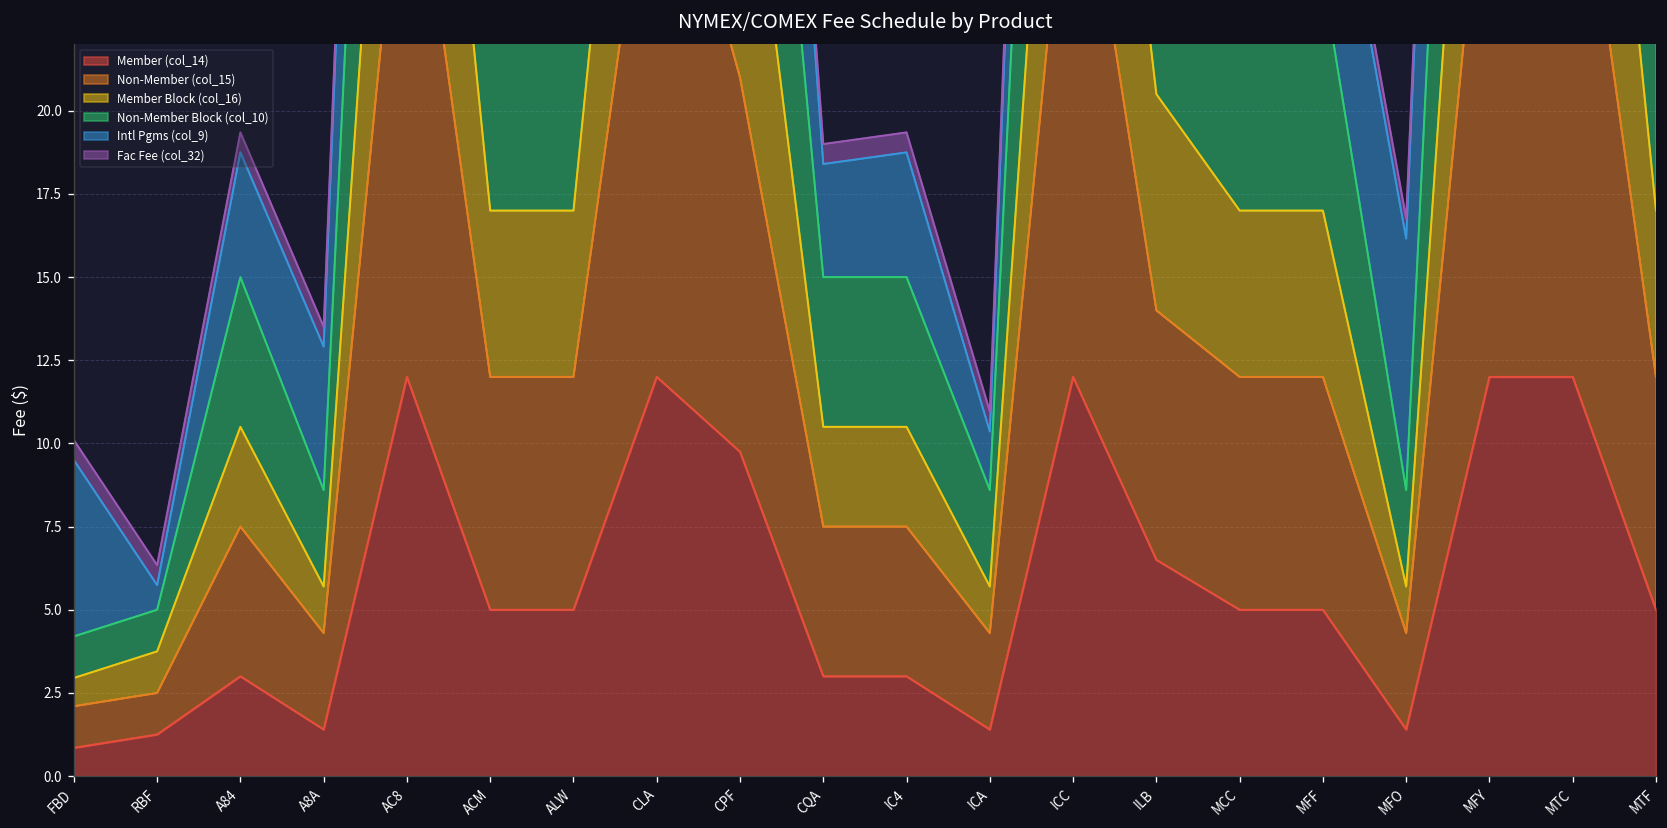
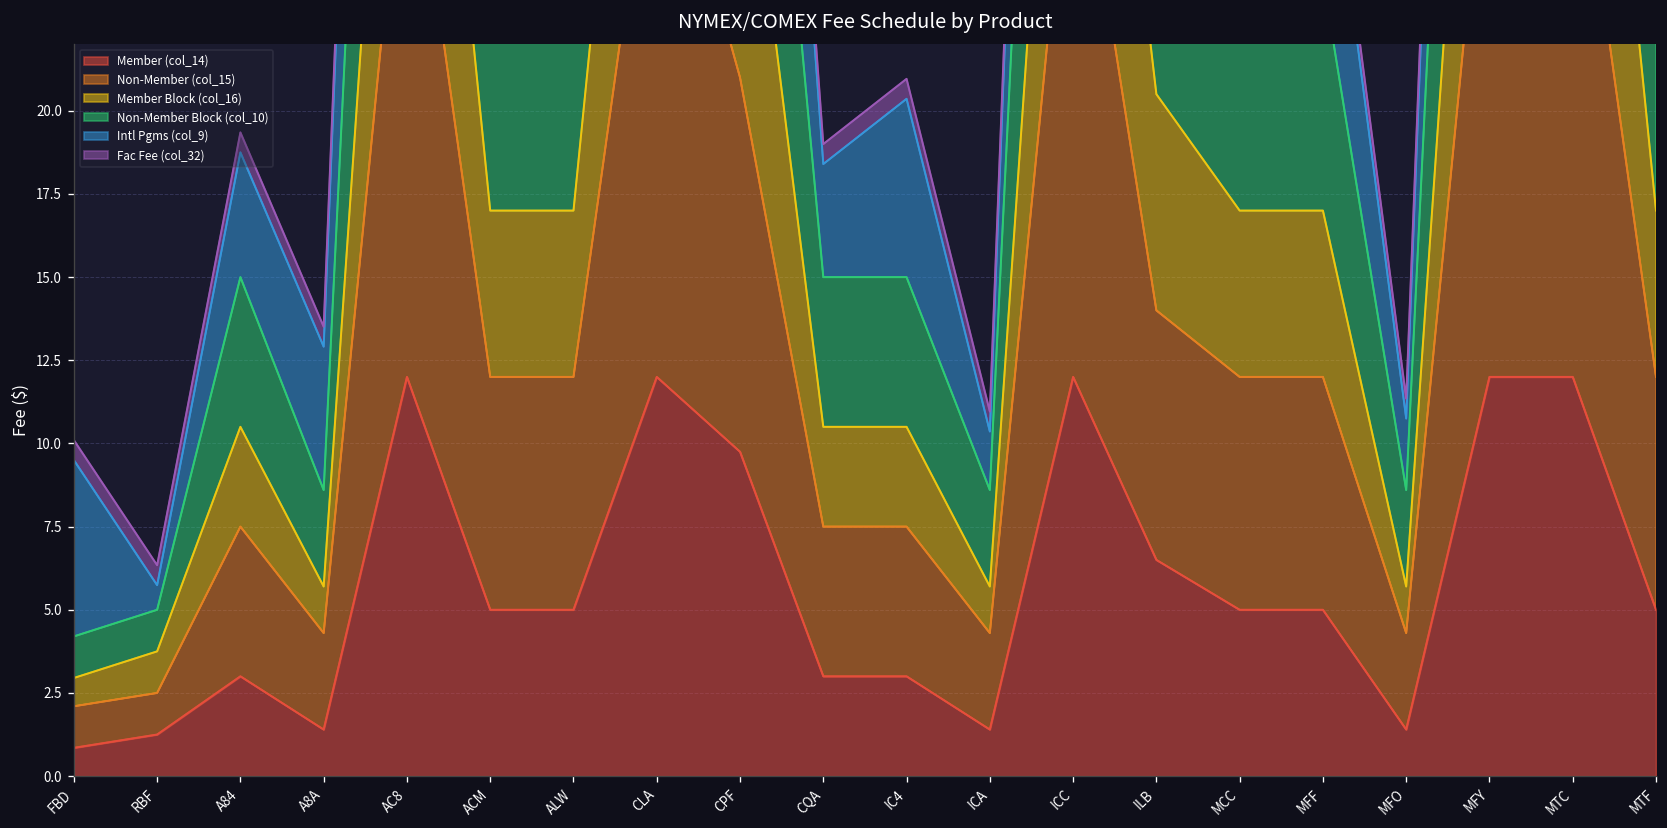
Intl Pgms (col_9), IC4: 3.8 -> 5.4
Intl Pgms (col_9), MFO: 7.6 -> 2.2
